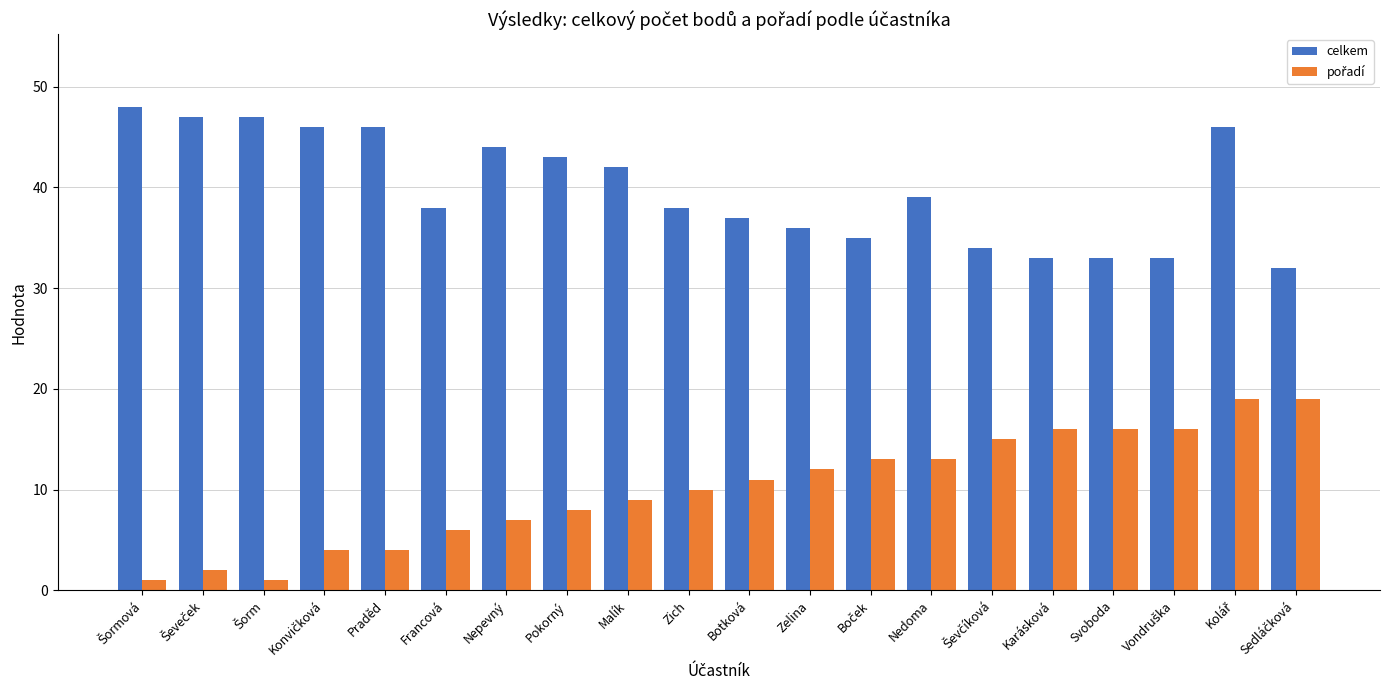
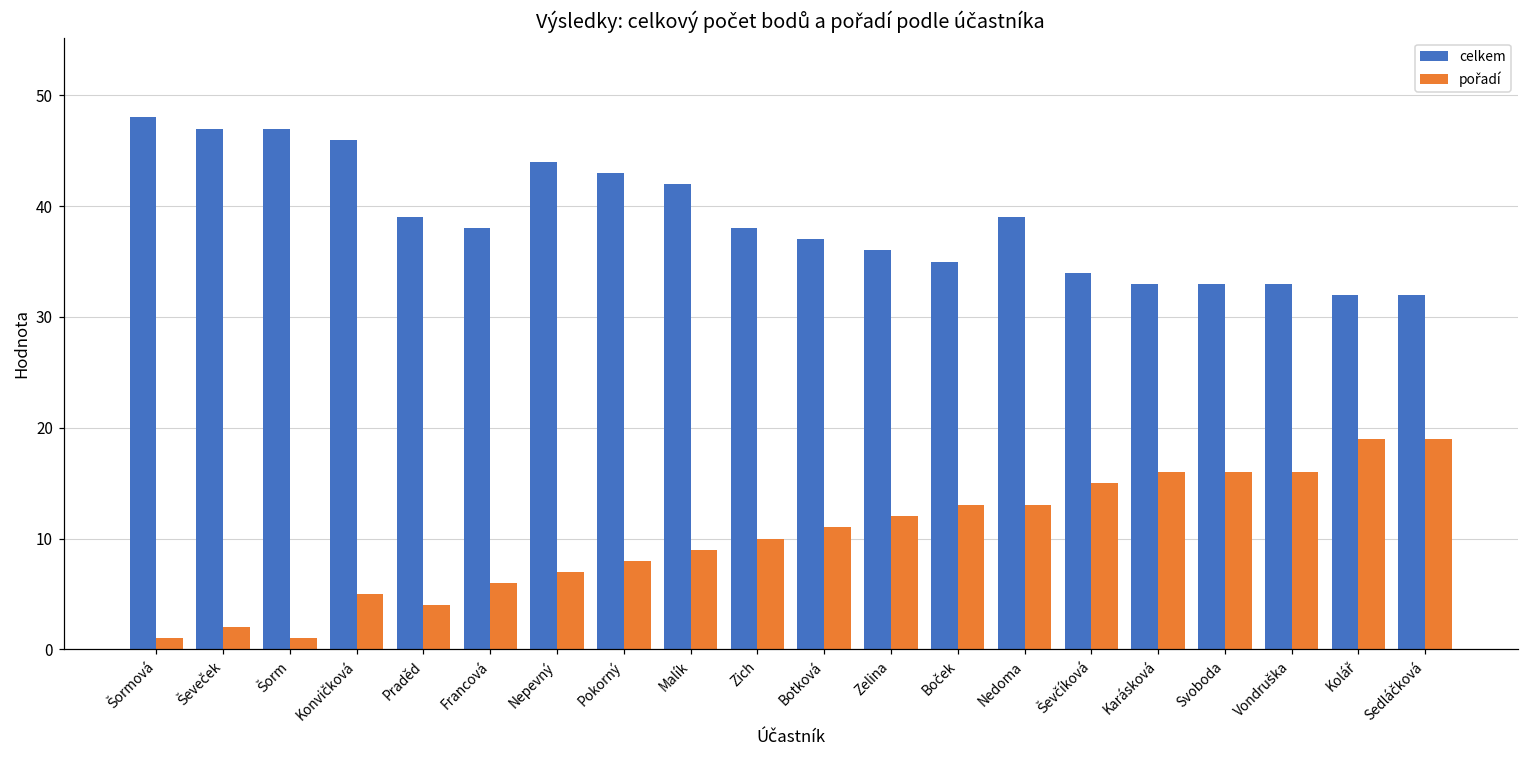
pořadí, Konvičková: 4 -> 5
celkem, Praděd: 46 -> 39
celkem, Kolář: 46 -> 32
